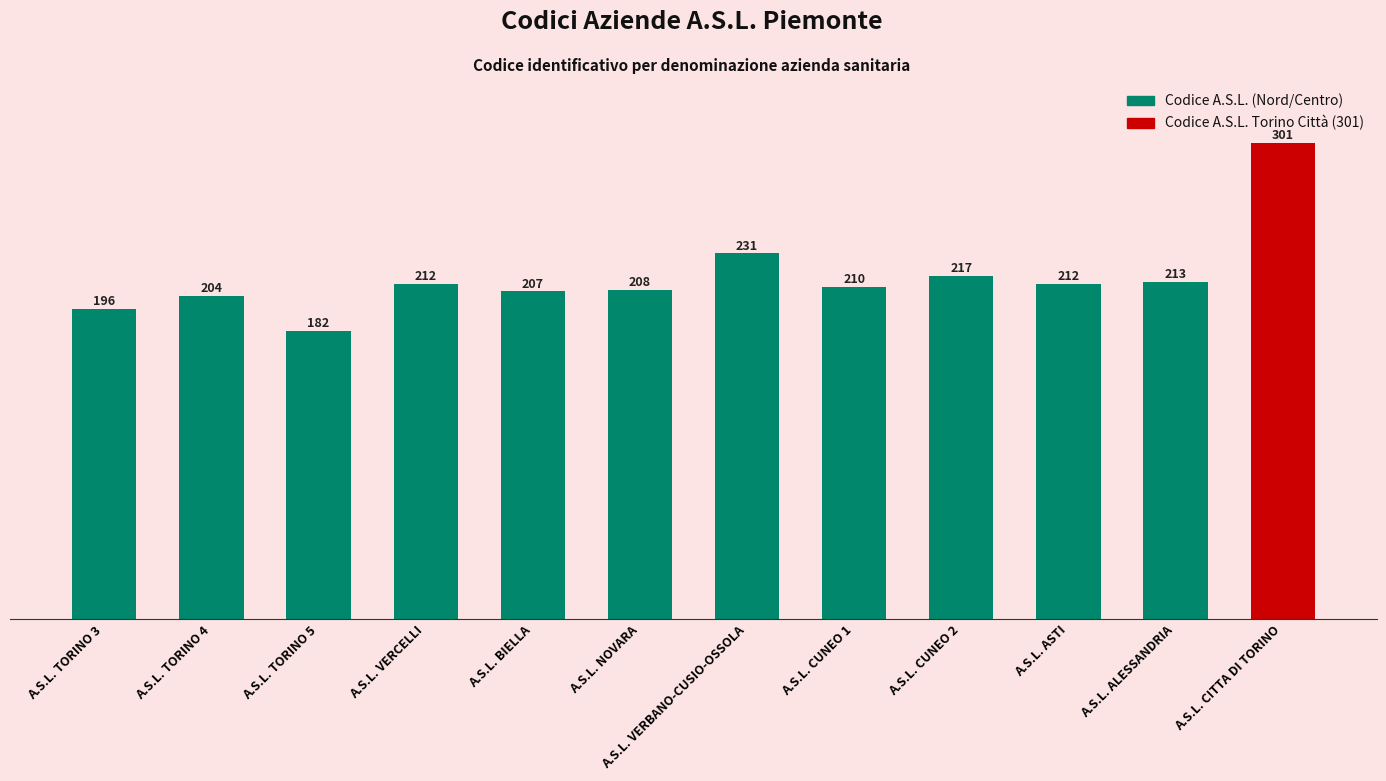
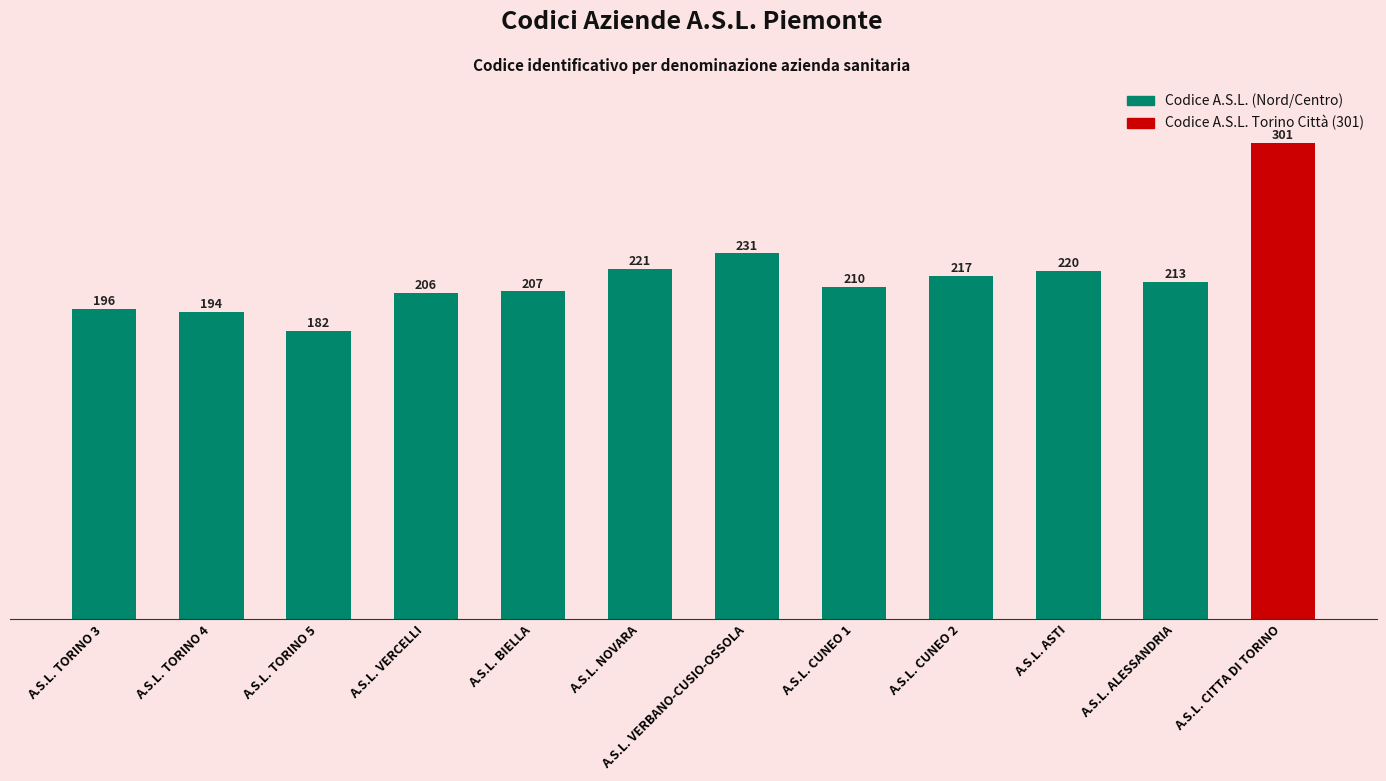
A.S.L. TORINO 4: 204 -> 194
A.S.L. VERCELLI: 212 -> 206
A.S.L. NOVARA: 208 -> 221
A.S.L. ASTI: 212 -> 220
